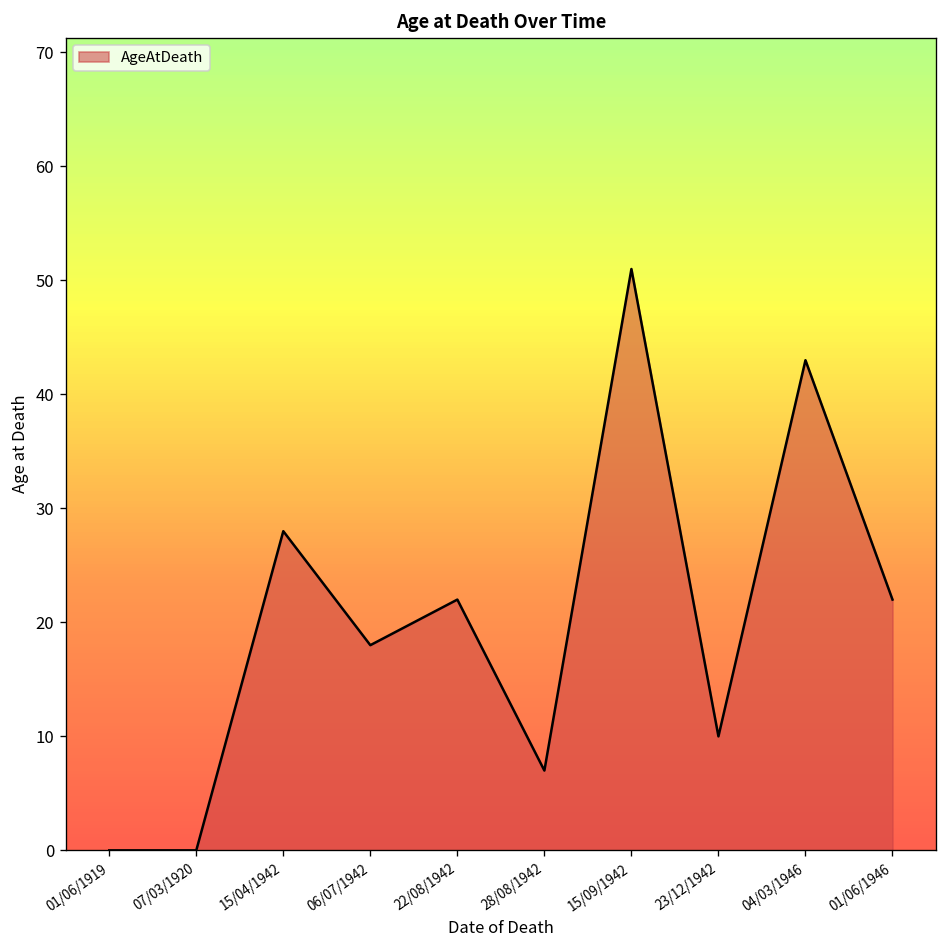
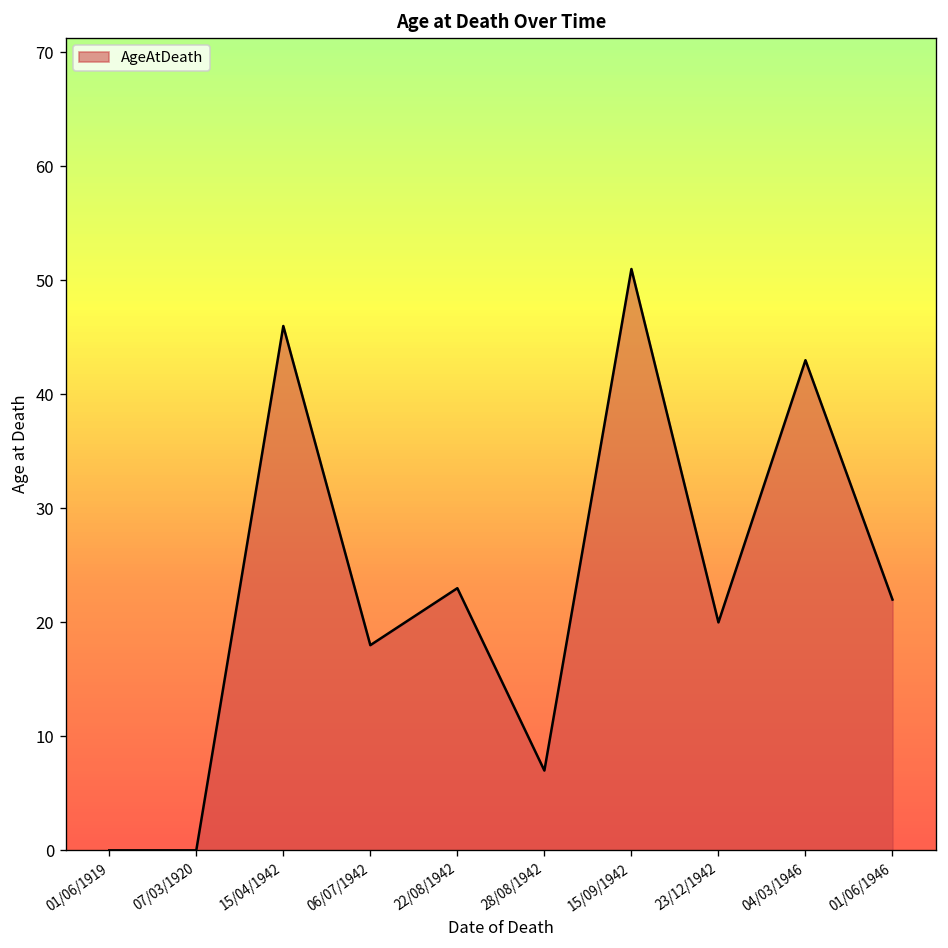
15/04/1942: 28 -> 46
22/08/1942: 22 -> 23
23/12/1942: 10 -> 20
